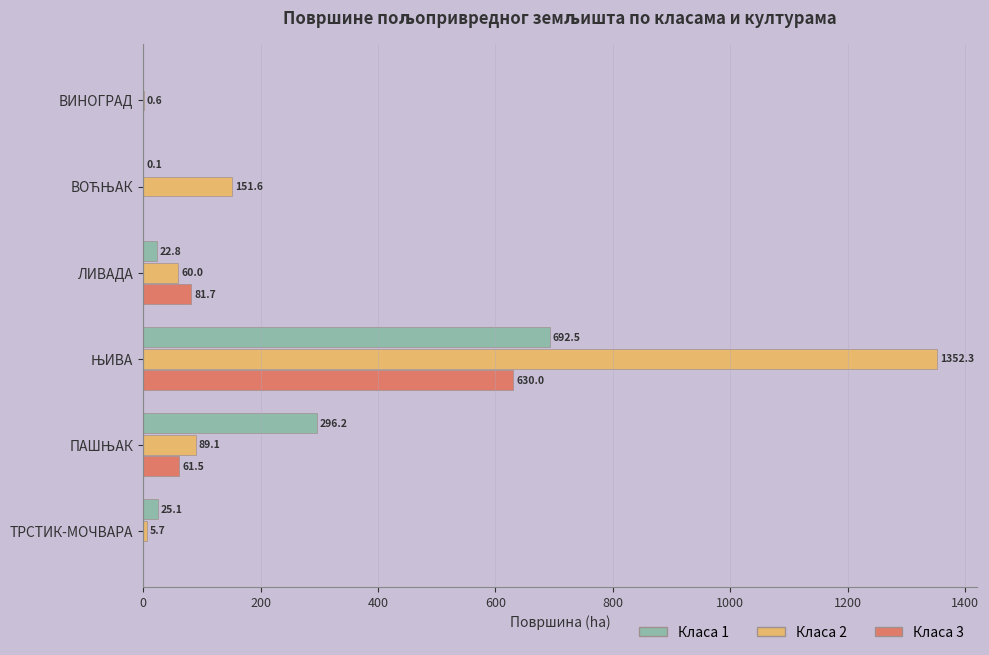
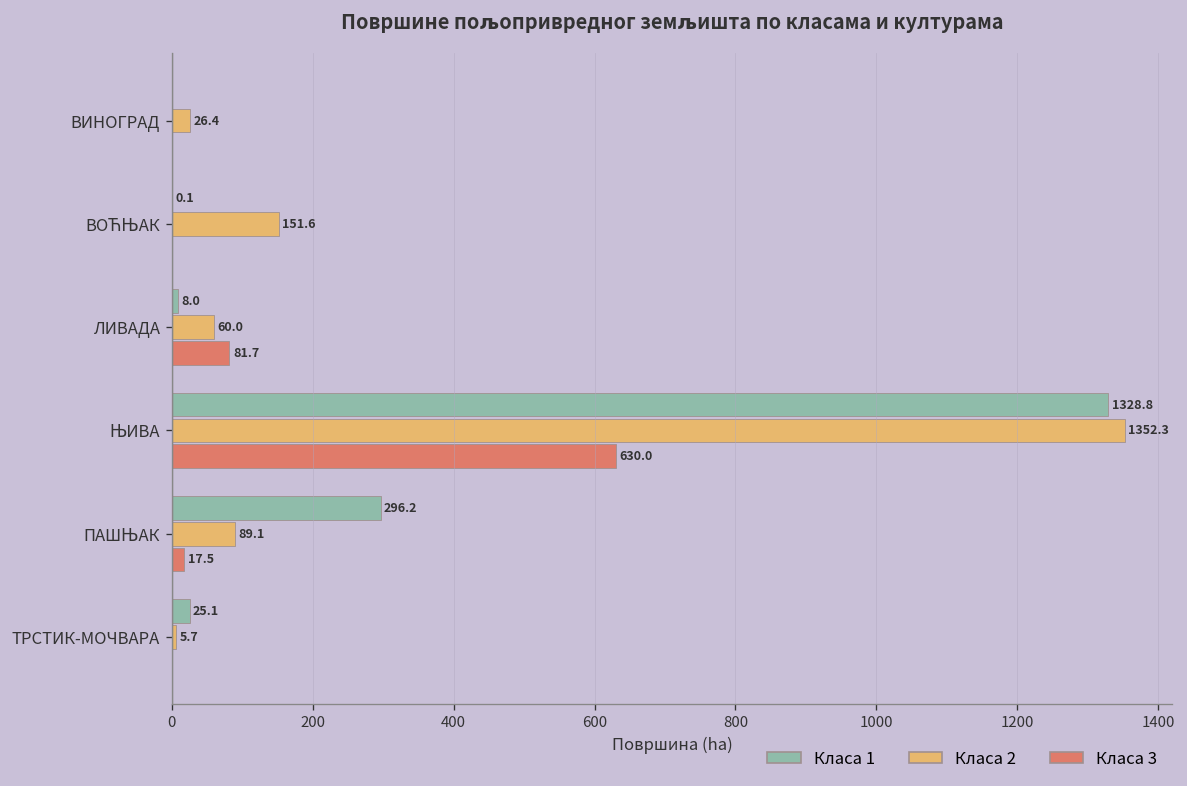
Класа 2, ВИНОГРАД: 0.6 -> 26.4
Класа 1, ЛИВАДА: 22.8 -> 8.0
Класа 1, ЊИВА: 692.5 -> 1328.8
Класа 3, ПАШЊАК: 61.5 -> 17.5
